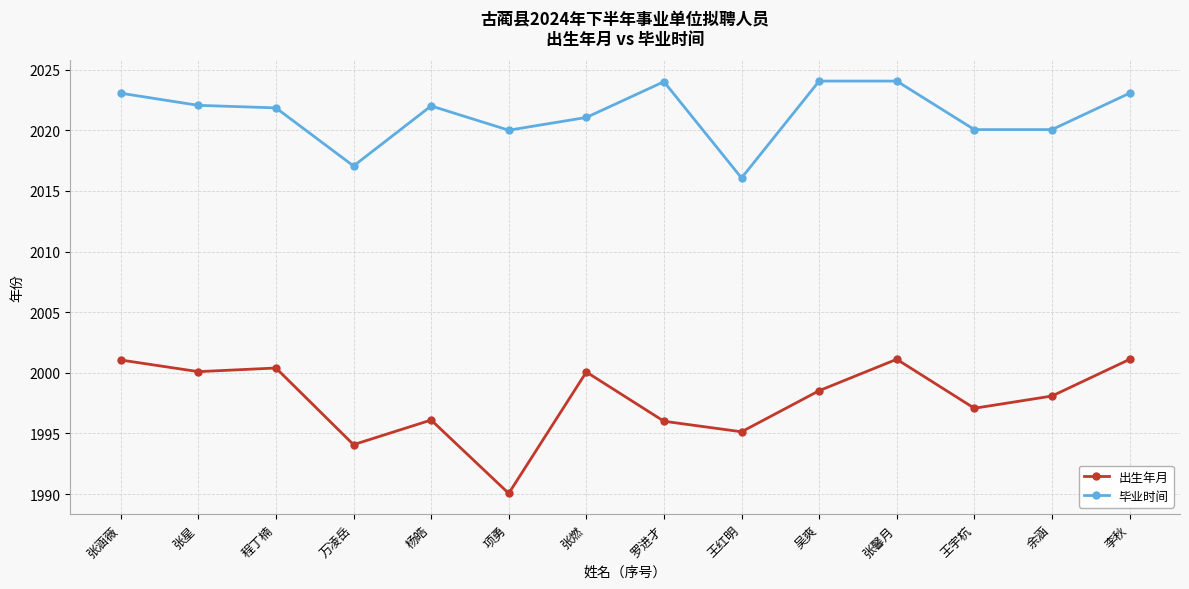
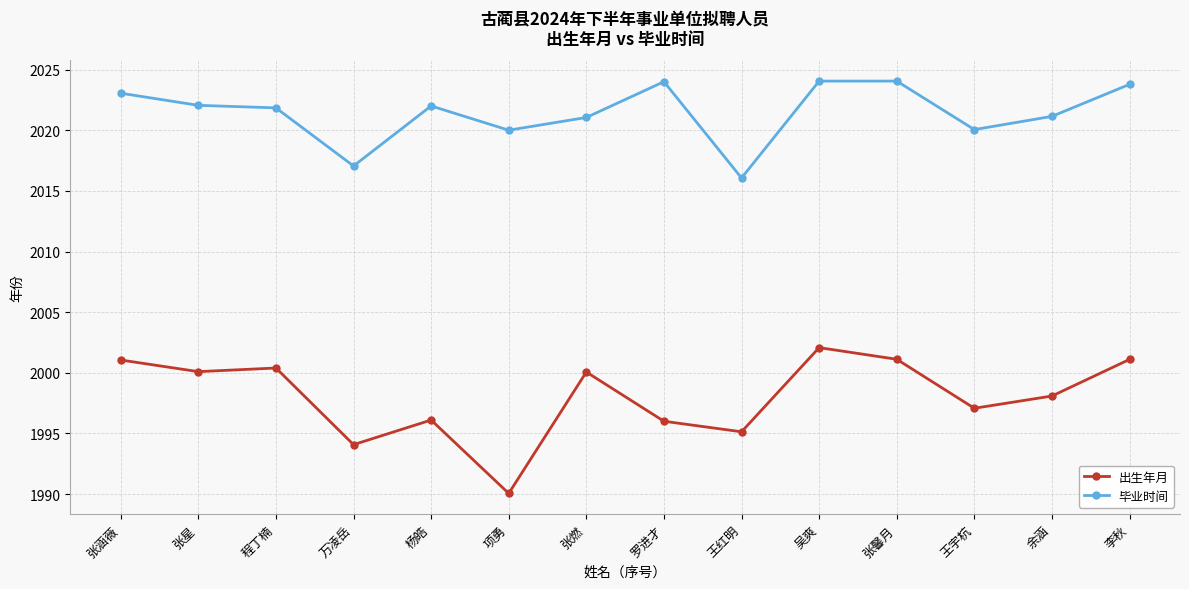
出生年月, 吴爽: 1998.5 -> 2002.1
毕业时间, 余涵: 2020.1 -> 2021.2
毕业时间, 李秋: 2023.1 -> 2023.8
